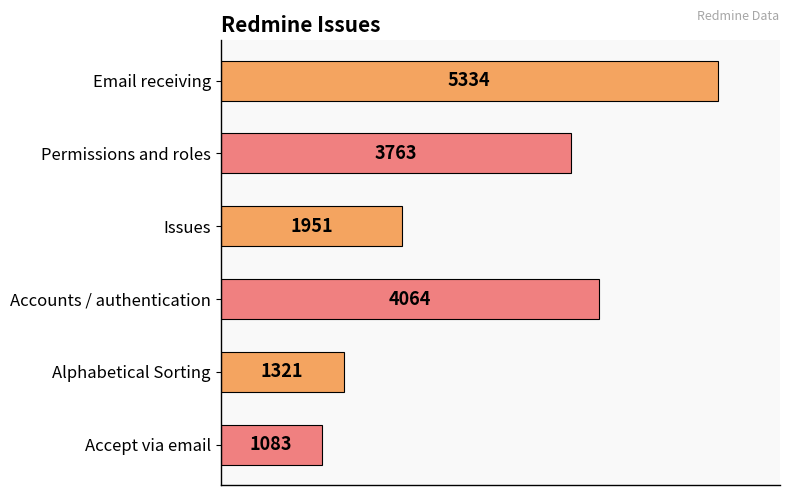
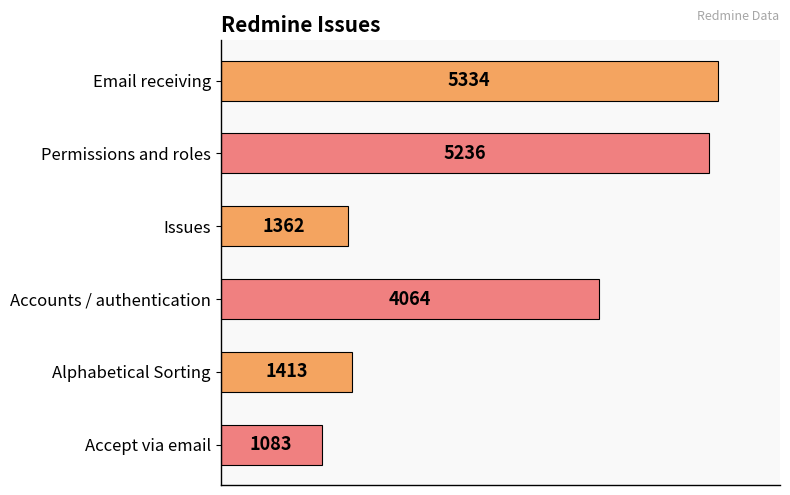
Permissions and roles: 3763 -> 5236
Issues: 1951 -> 1362
Alphabetical Sorting: 1321 -> 1413
